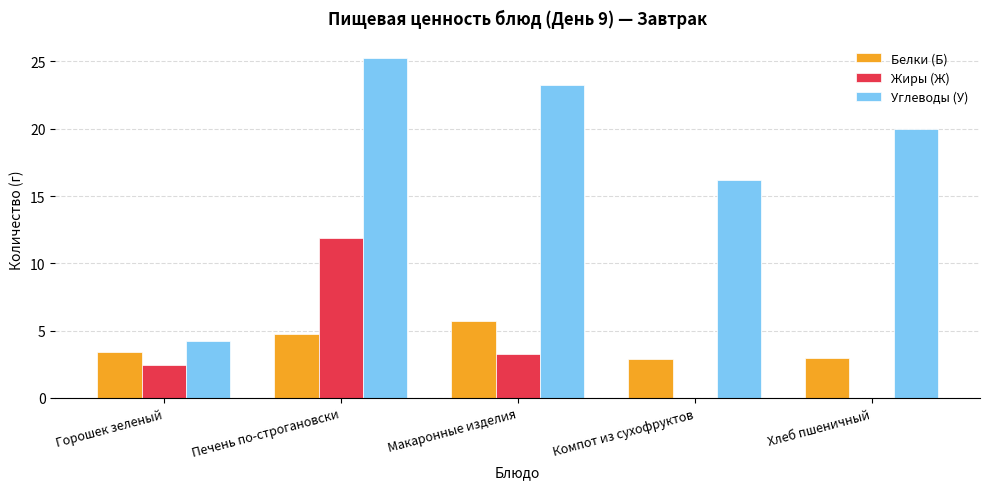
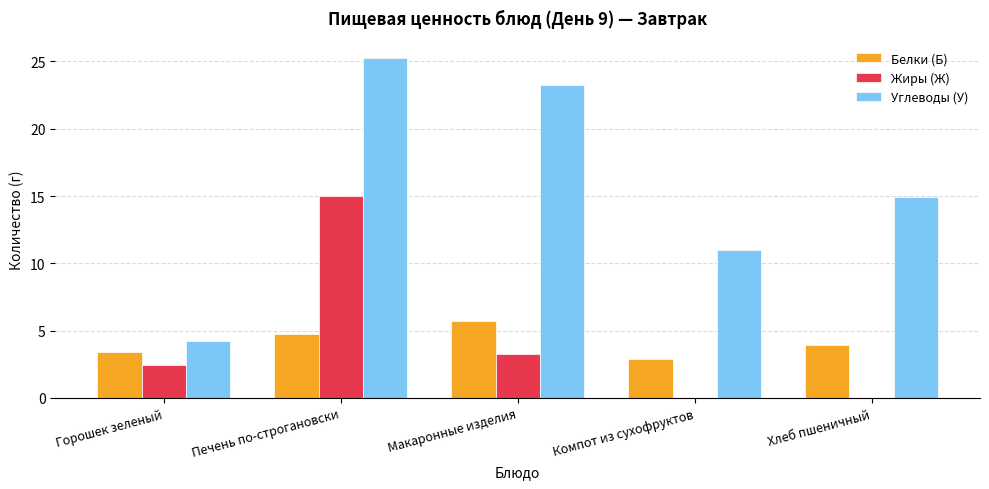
Жиры (Ж), Печень по-строгановски: 11.9 -> 15.0
Углеводы (У), Компот из сухофруктов: 16.2 -> 11.0
Белки (Б), Хлеб пшеничный: 3.0 -> 3.9
Углеводы (У), Хлеб пшеничный: 20.0 -> 14.9
